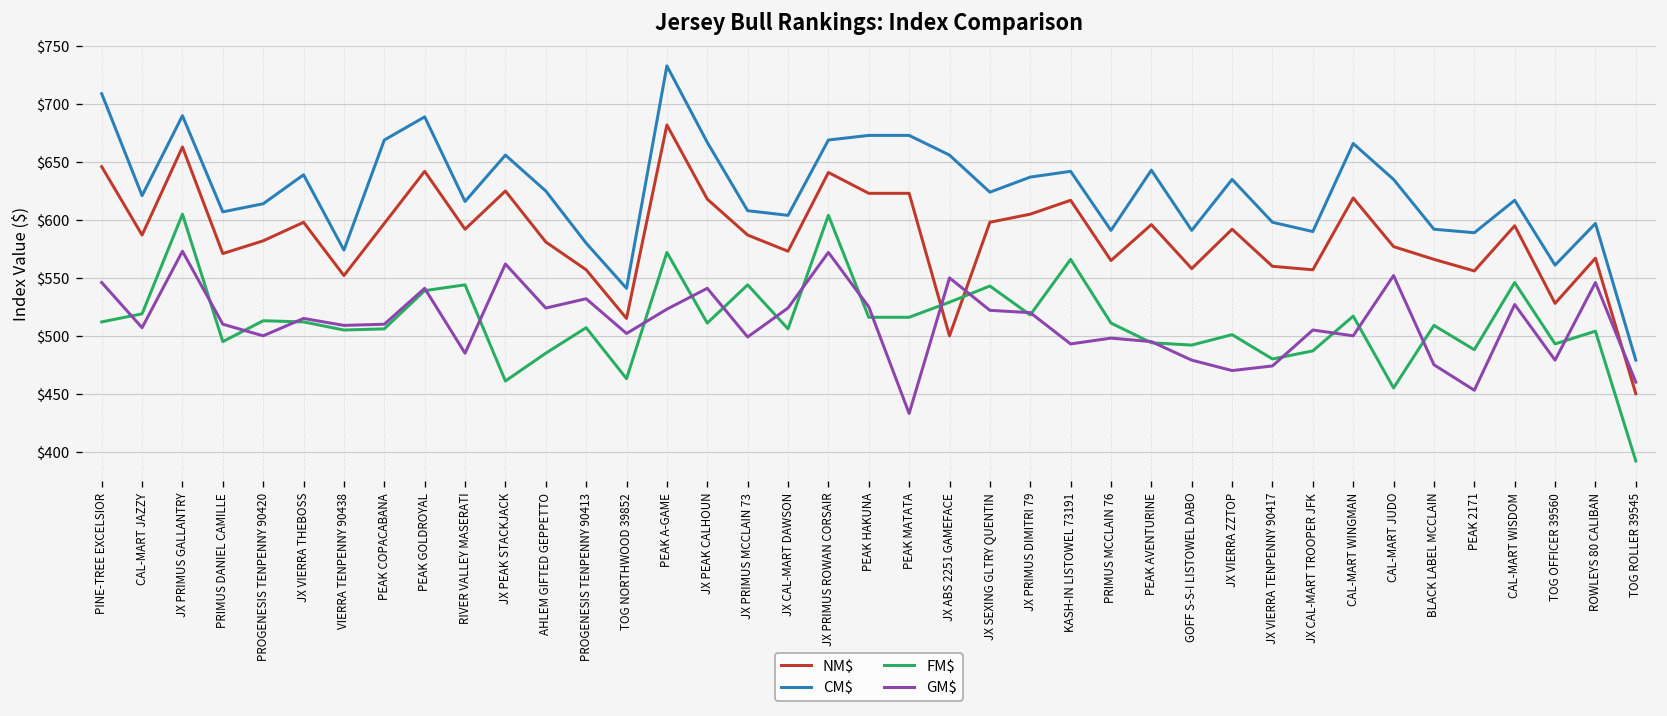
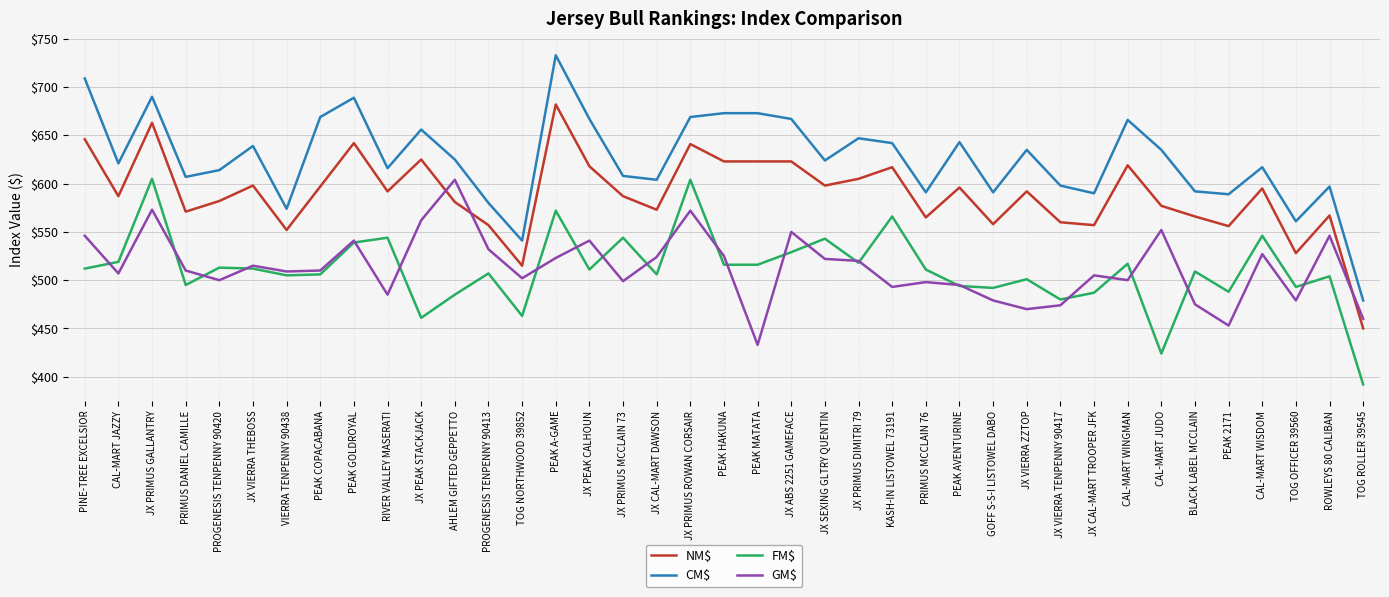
GM$, AHLEM GIFTED GEPPETTO: $520 -> $600
NM$, JX ABS 2251 GAMEFACE: $500 -> $620
CM$, JX ABS 2251 GAMEFACE: $660 -> $670
CM$, JX PRIMUS DIMITRI 79: $640 -> $650
FM$, CAL-MART JUDO: $460 -> $420
